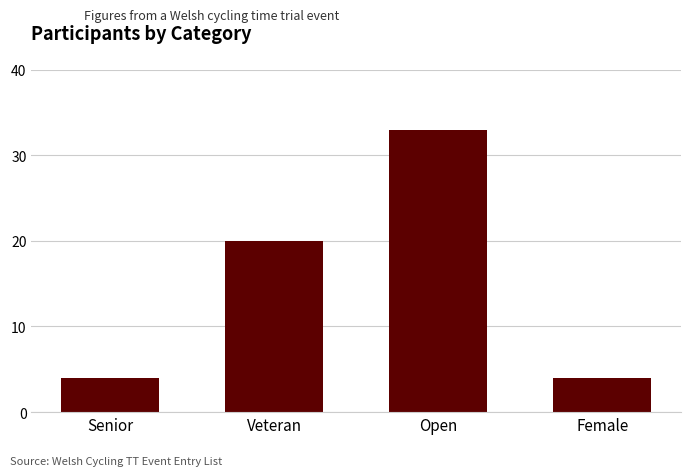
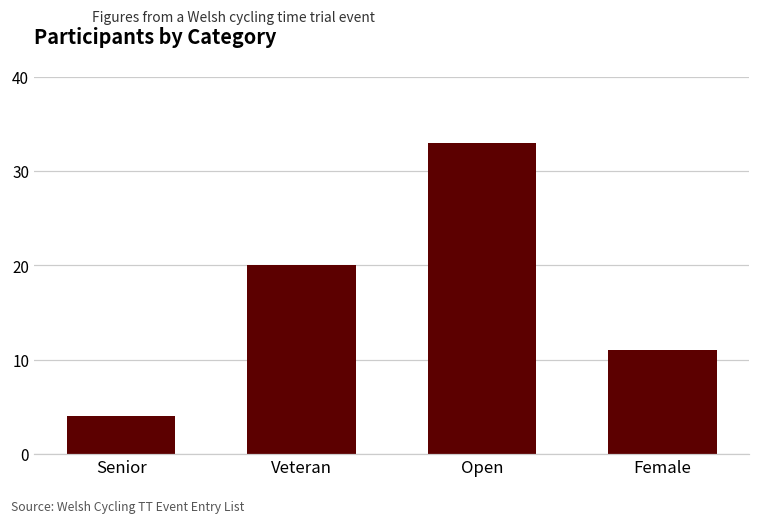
Female: 4 -> 11
